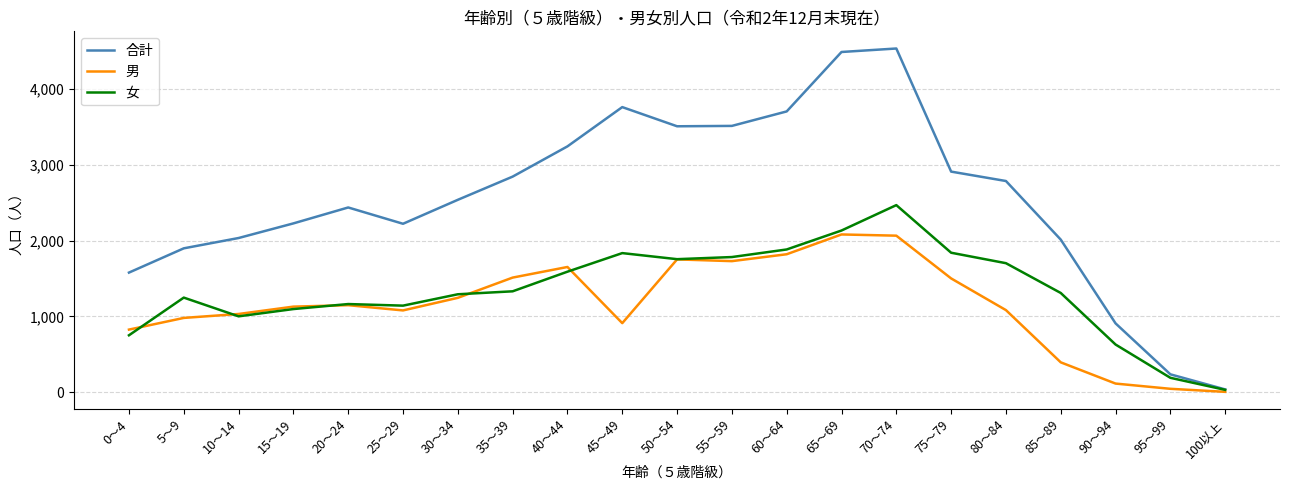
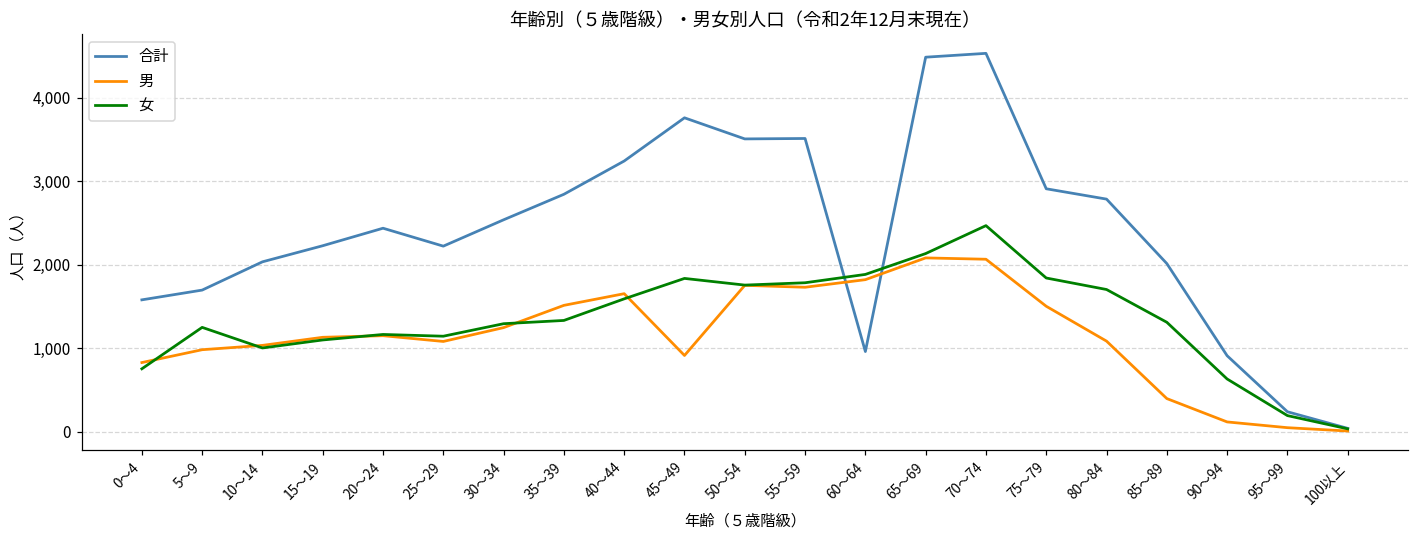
合計, 5～9: 1,900 -> 1,700
合計, 60～64: 3,700 -> 1,000
